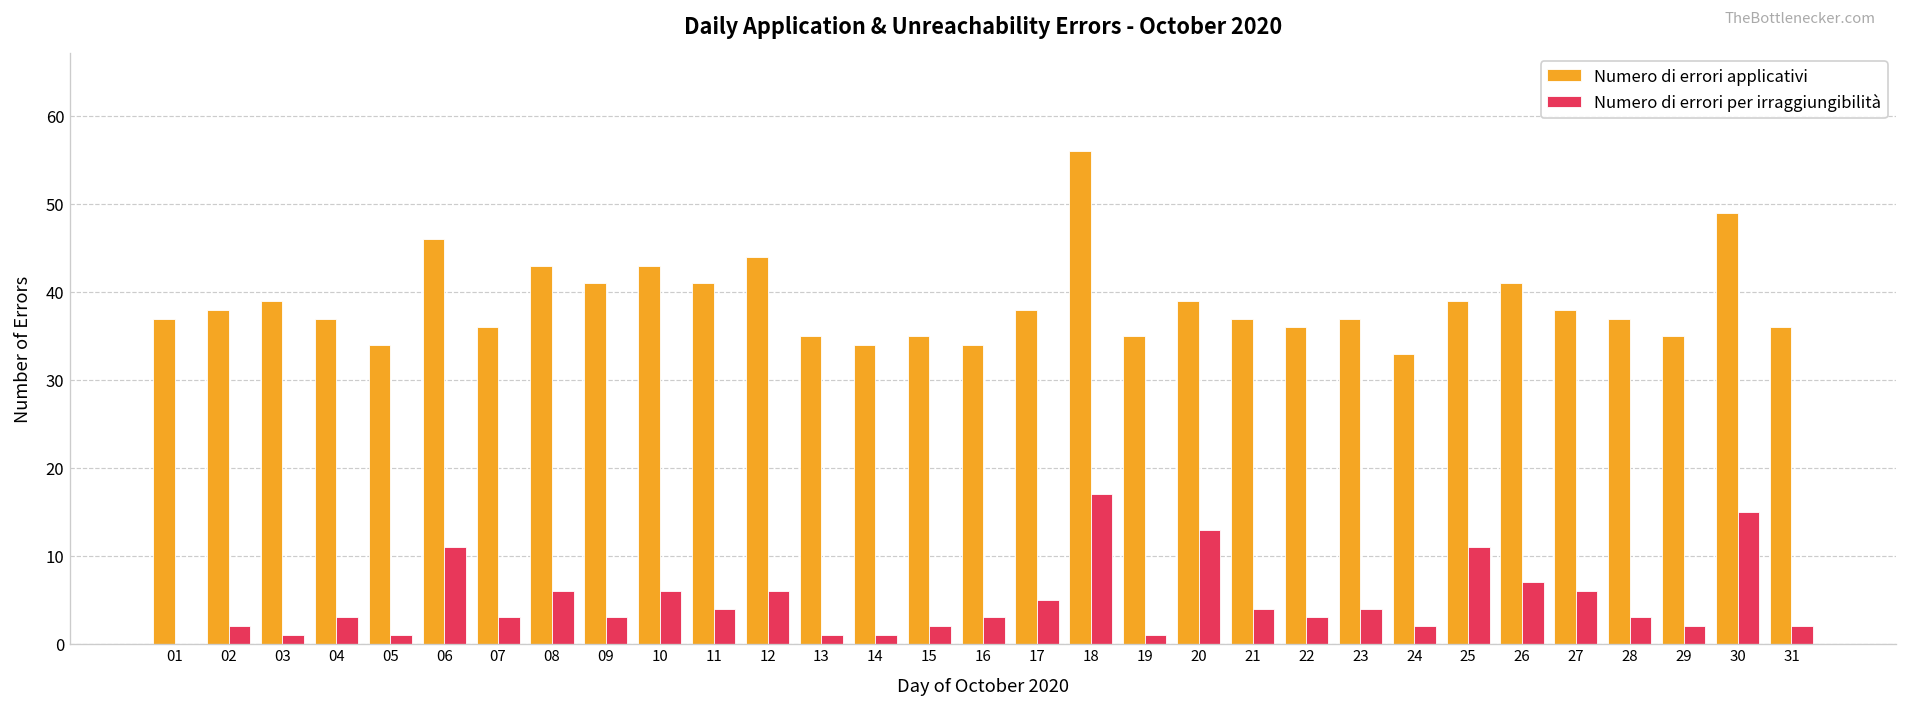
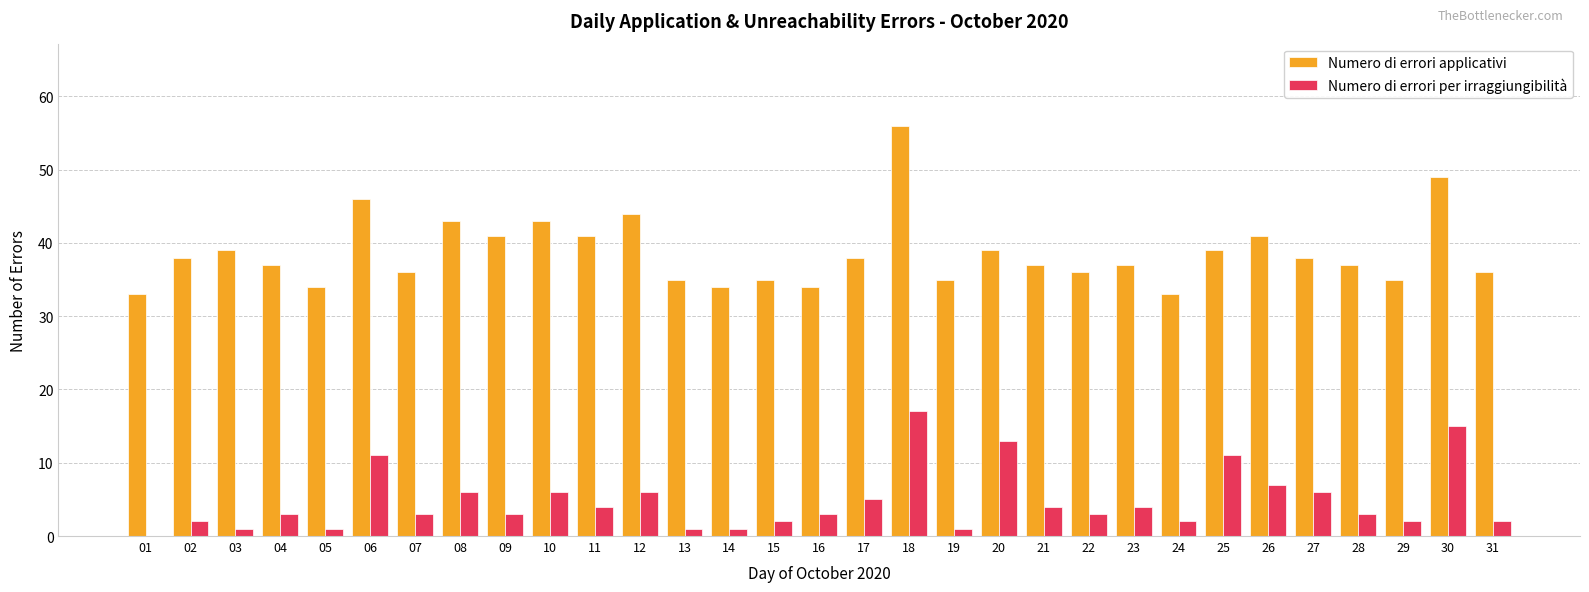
Numero di errori applicativi, 01: 37 -> 33
